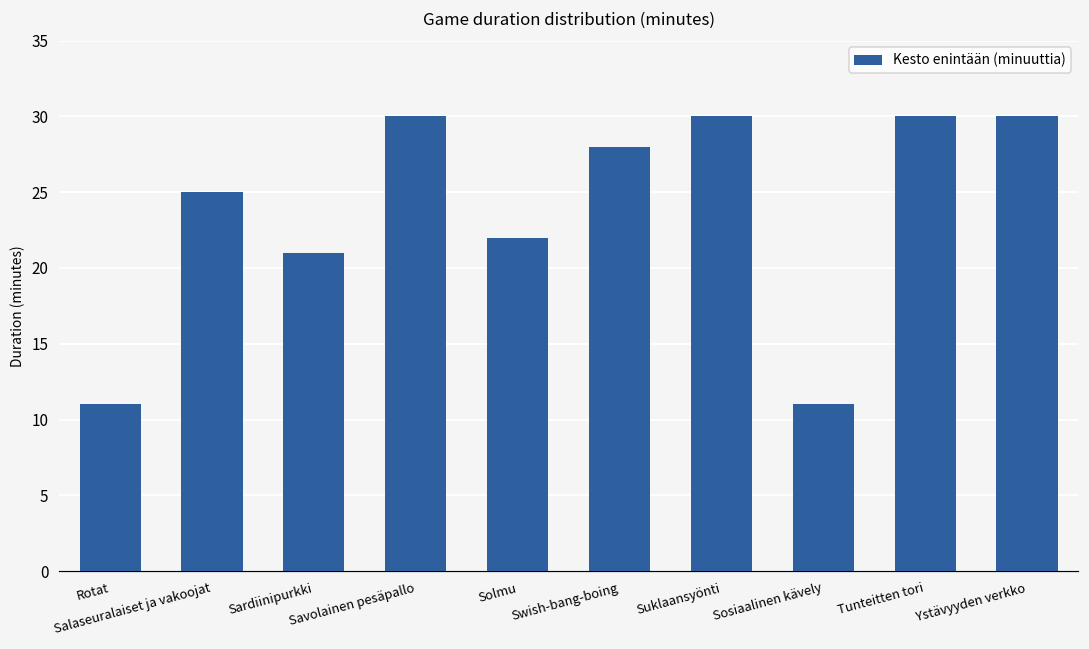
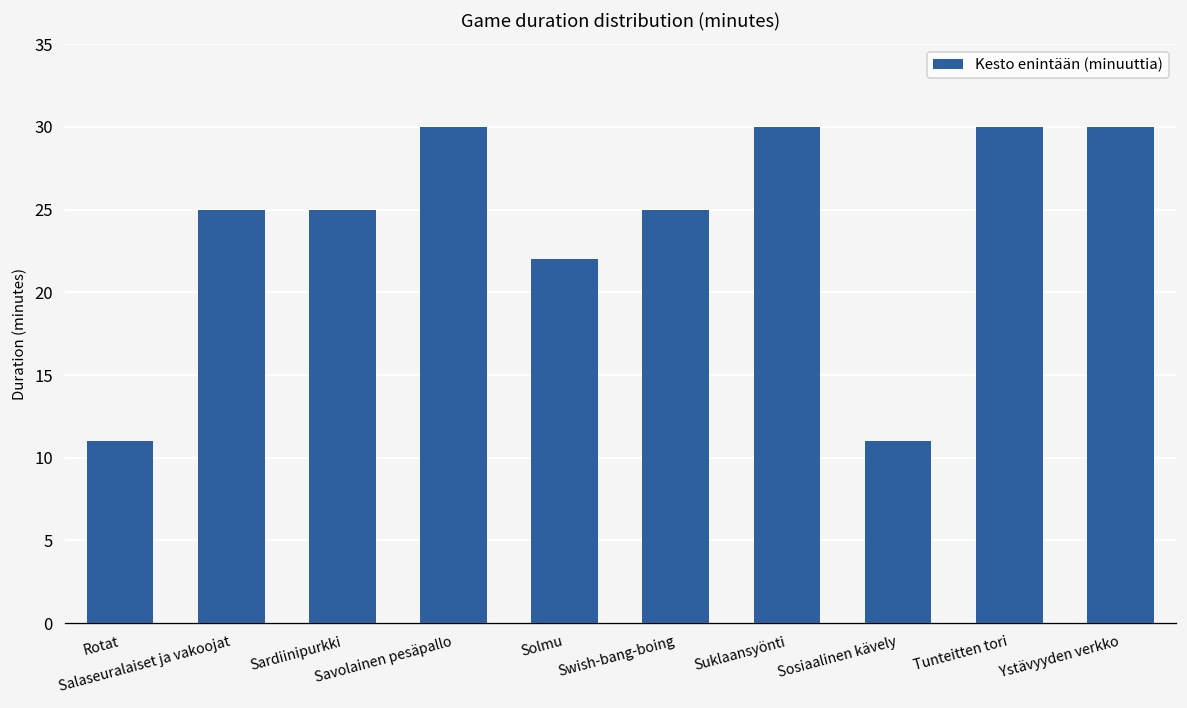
Sardiinipurkki: 21 -> 25
Swish-bang-boing: 28 -> 25
